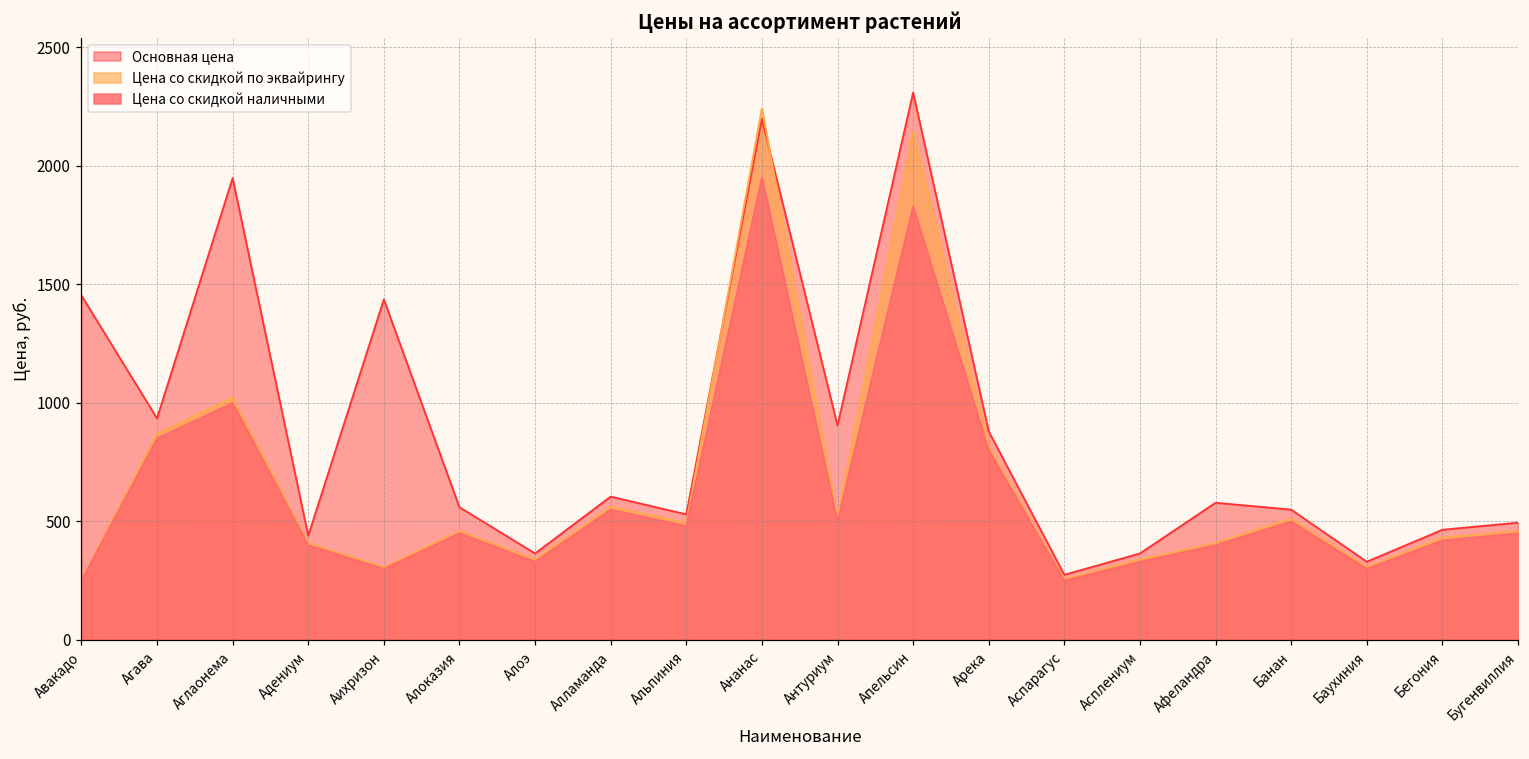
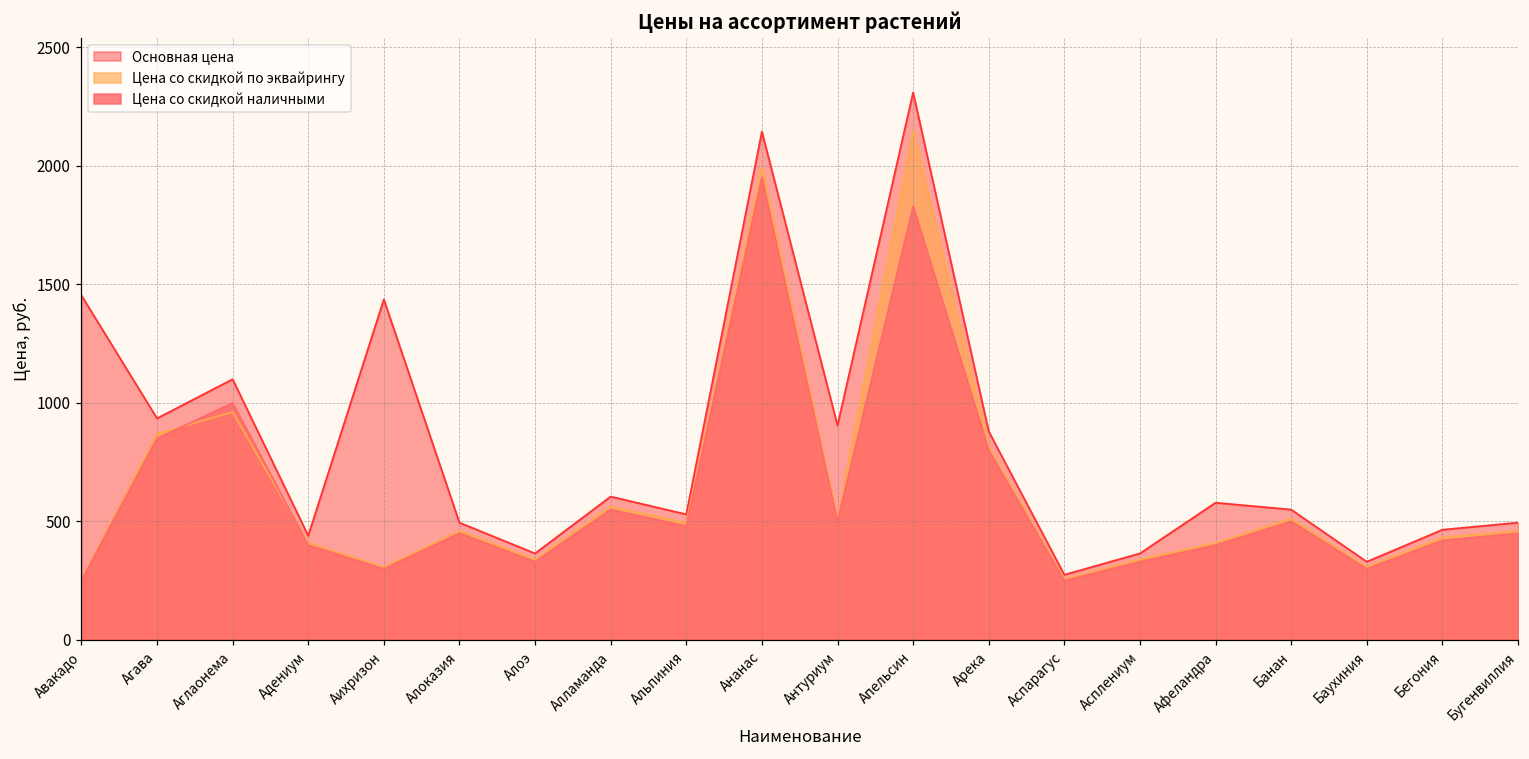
Основная цена, Аглаонема: 1950 -> 1100
Цена со скидкой по эквайрингу, Аглаонема: 1020 -> 960
Основная цена, Алоказия: 560 -> 500
Основная цена, Ананас: 2200 -> 2150
Цена со скидкой по эквайрингу, Ананас: 2240 -> 2000
